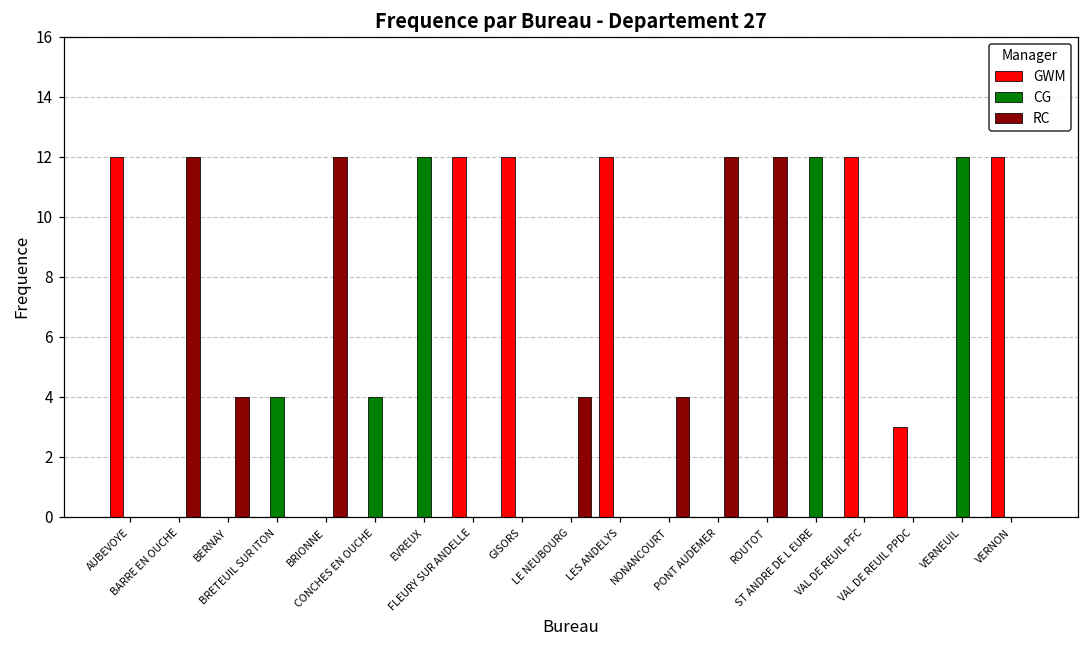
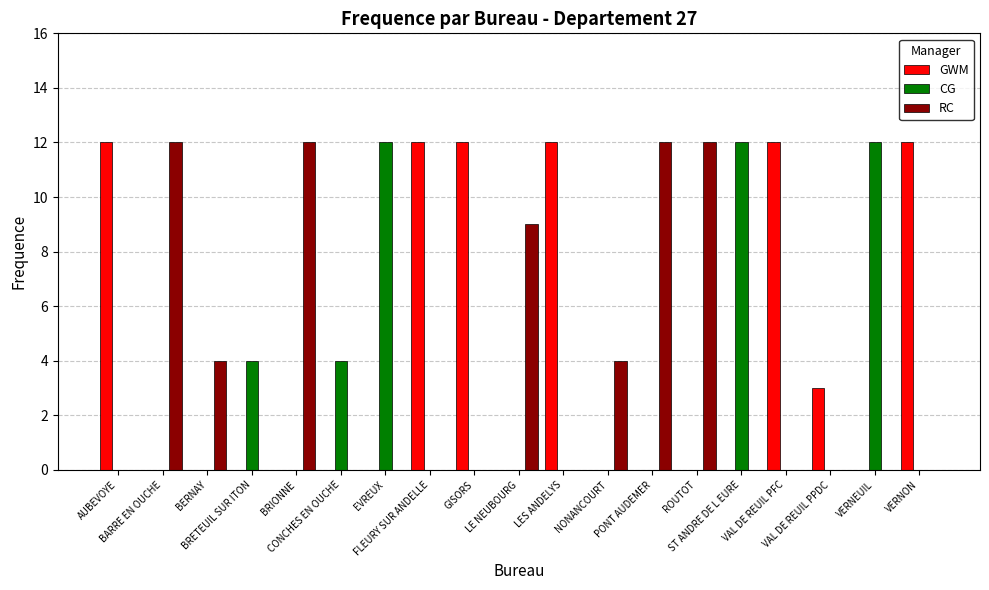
RC, LE NEUBOURG: 4 -> 9
